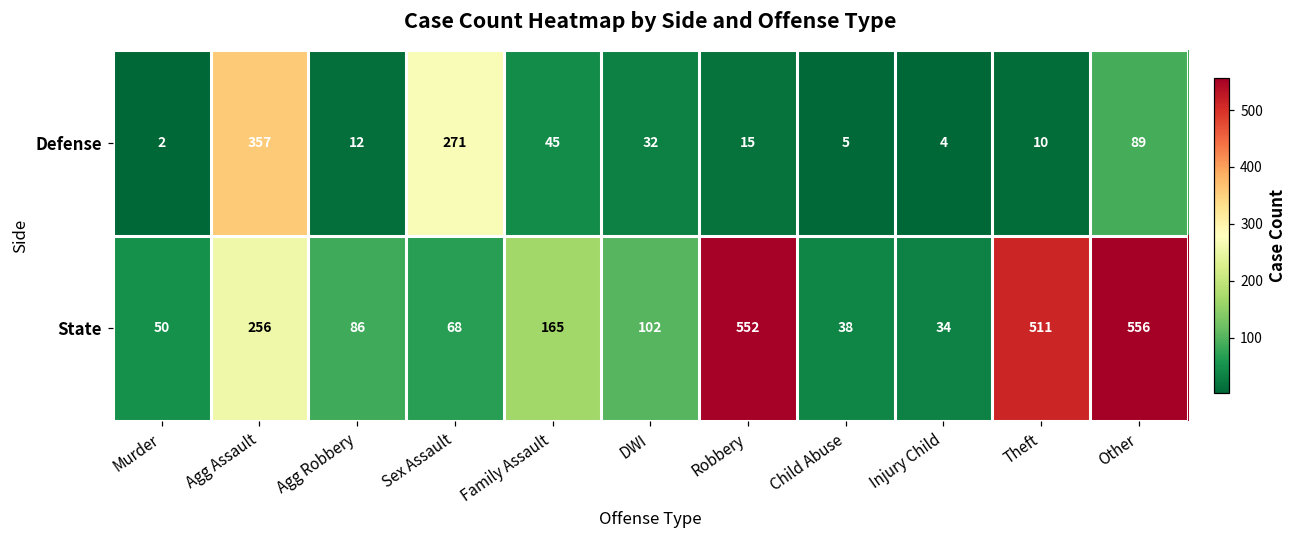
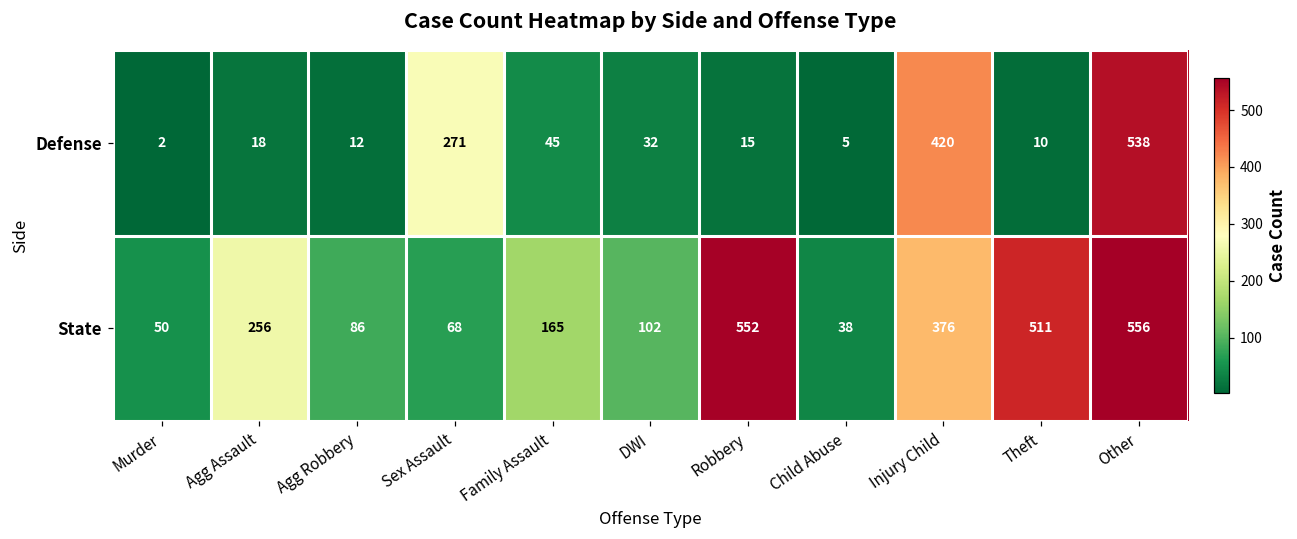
Defense, Agg Assault: 357 -> 18
Defense, Injury Child: 4 -> 420
Defense, Other: 89 -> 538
State, Injury Child: 34 -> 376
